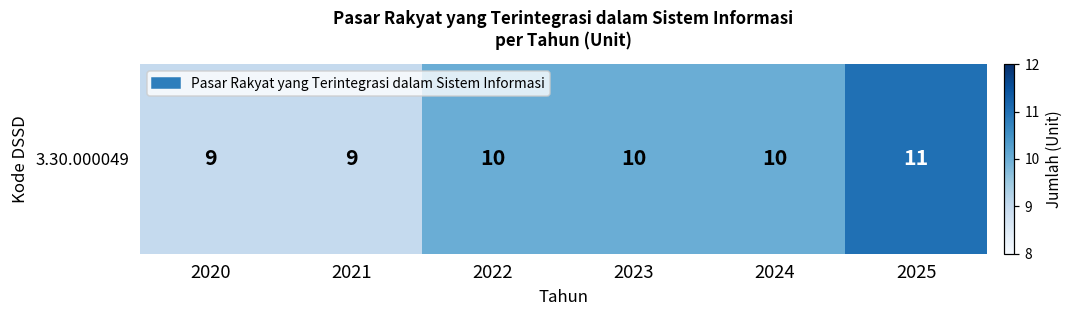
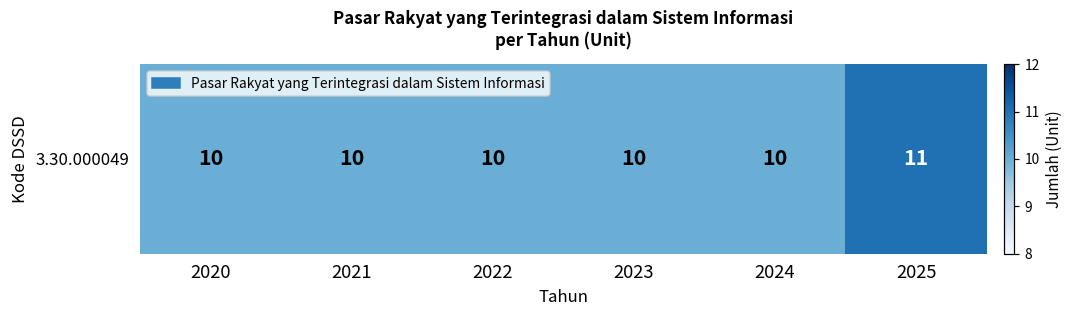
3.30.000049, 2020: 9 -> 10
3.30.000049, 2021: 9 -> 10
